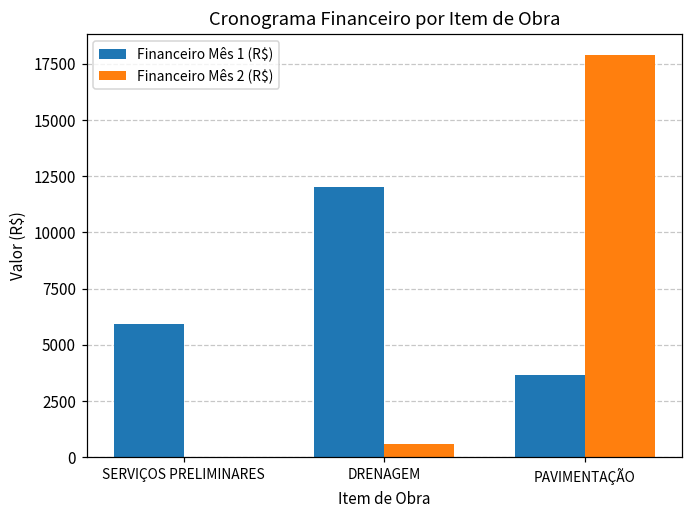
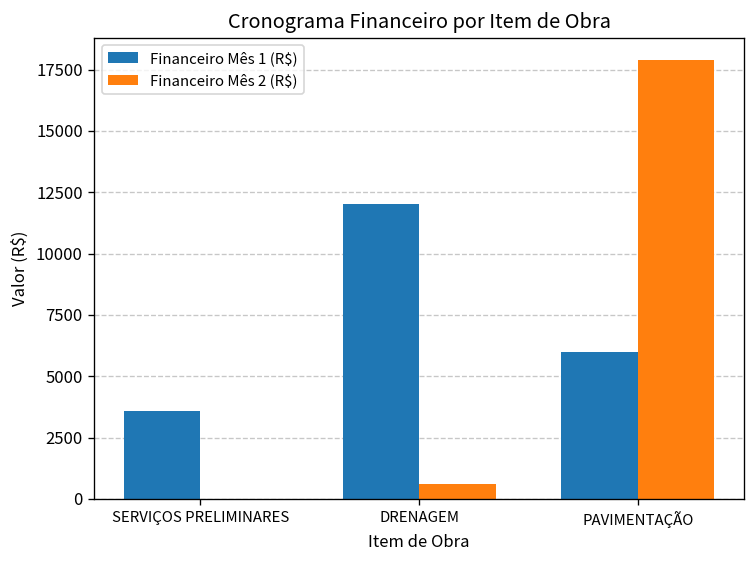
Financeiro Mês 1 (R$), SERVIÇOS PRELIMINARES: 5900 -> 3600
Financeiro Mês 1 (R$), PAVIMENTAÇÃO: 3600 -> 6000
